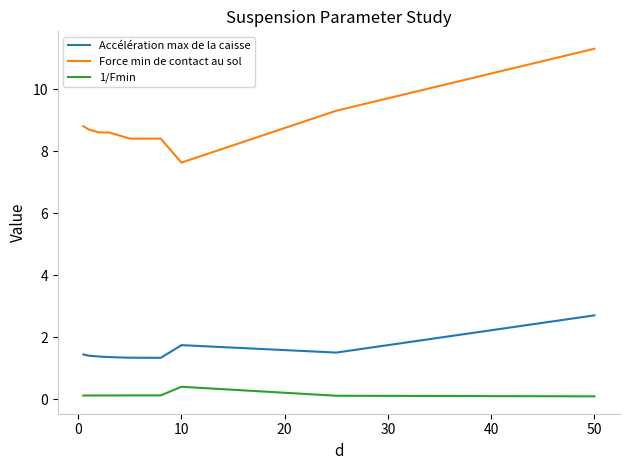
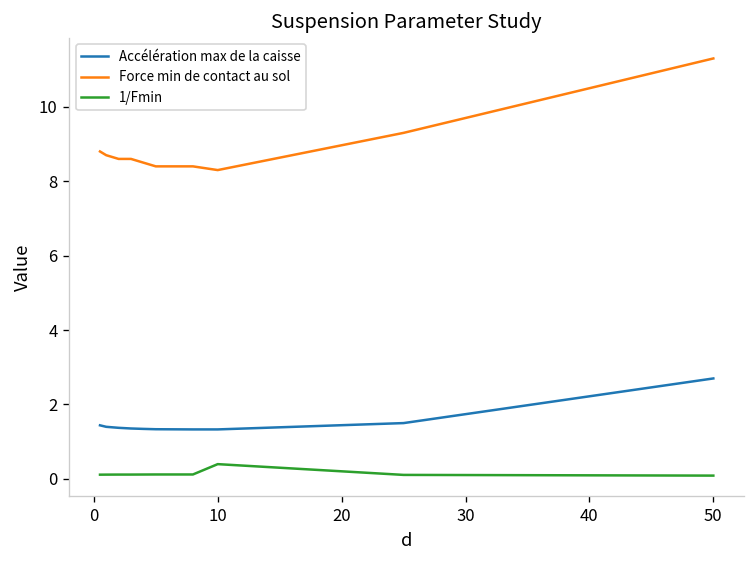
Accélération max de la caisse, 10: 1.7 -> 1.3
Force min de contact au sol, 10: 7.6 -> 8.3
